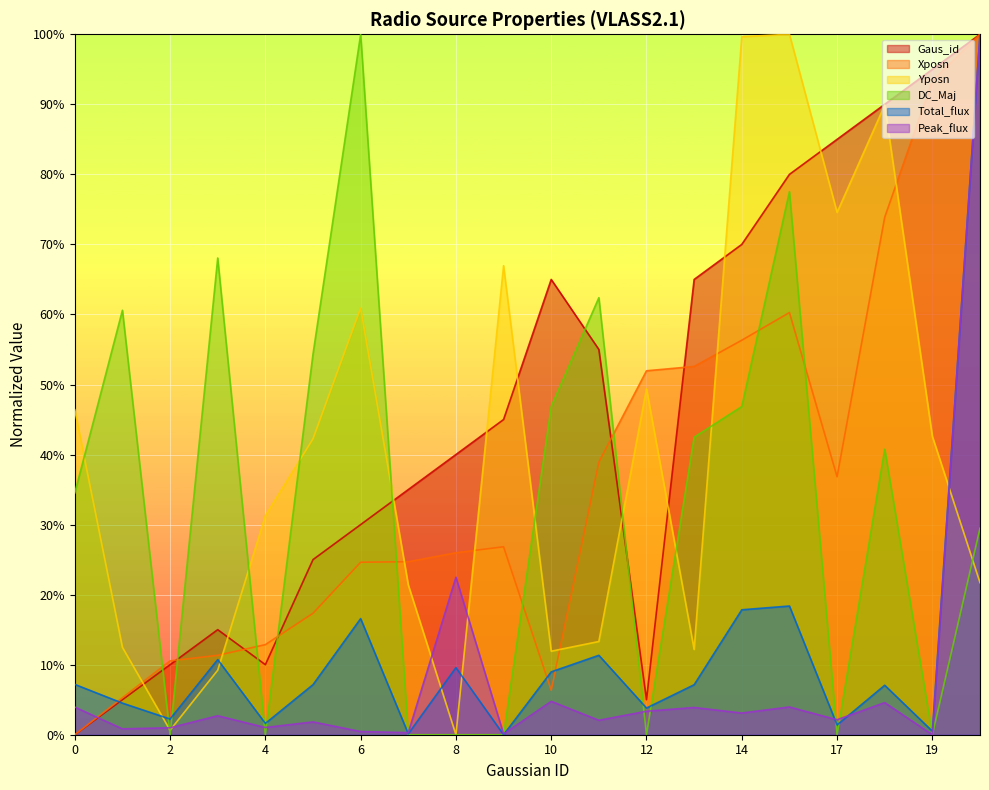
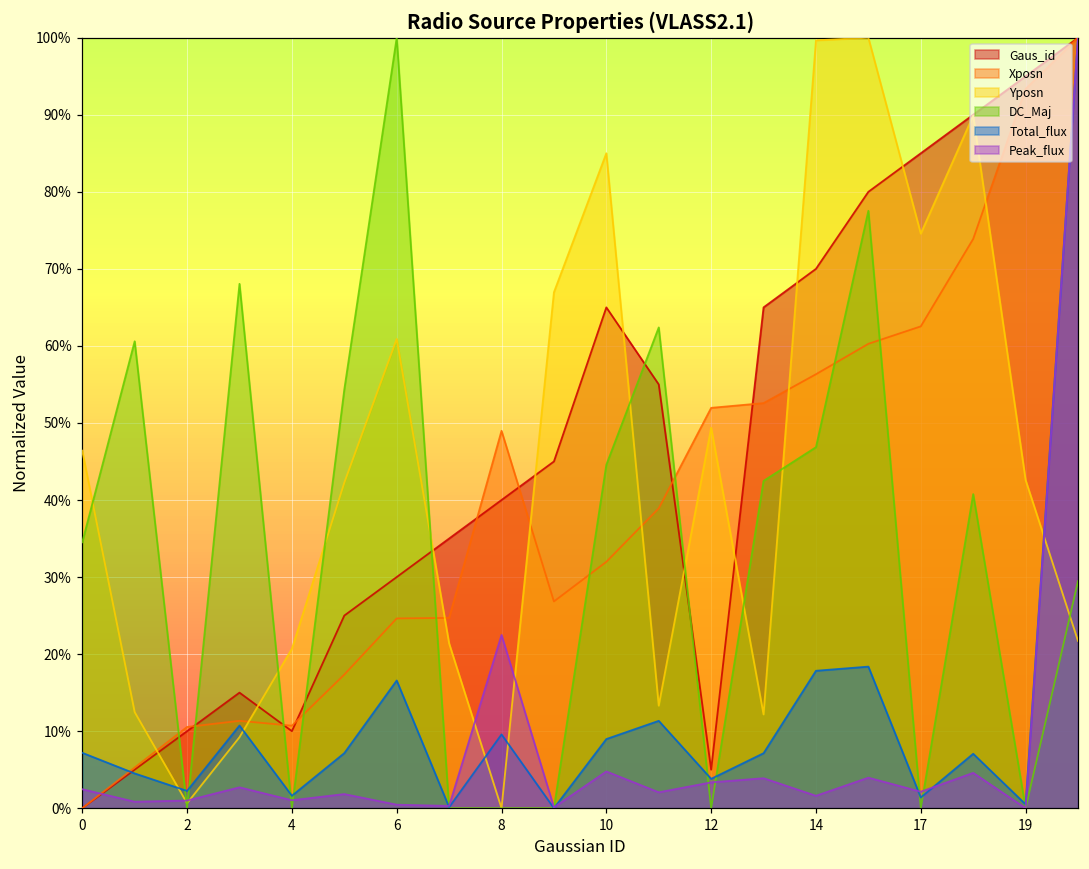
Peak_flux, 0: 4% -> 2%
Xposn, 4: 13% -> 11%
Yposn, 4: 31% -> 21%
Xposn, 8: 26% -> 49%
Xposn, 10: 6% -> 32%
Yposn, 10: 12% -> 85%
DC_Maj, 10: 47% -> 45%
Peak_flux, 14: 3% -> 2%
Xposn, 17: 37% -> 63%
